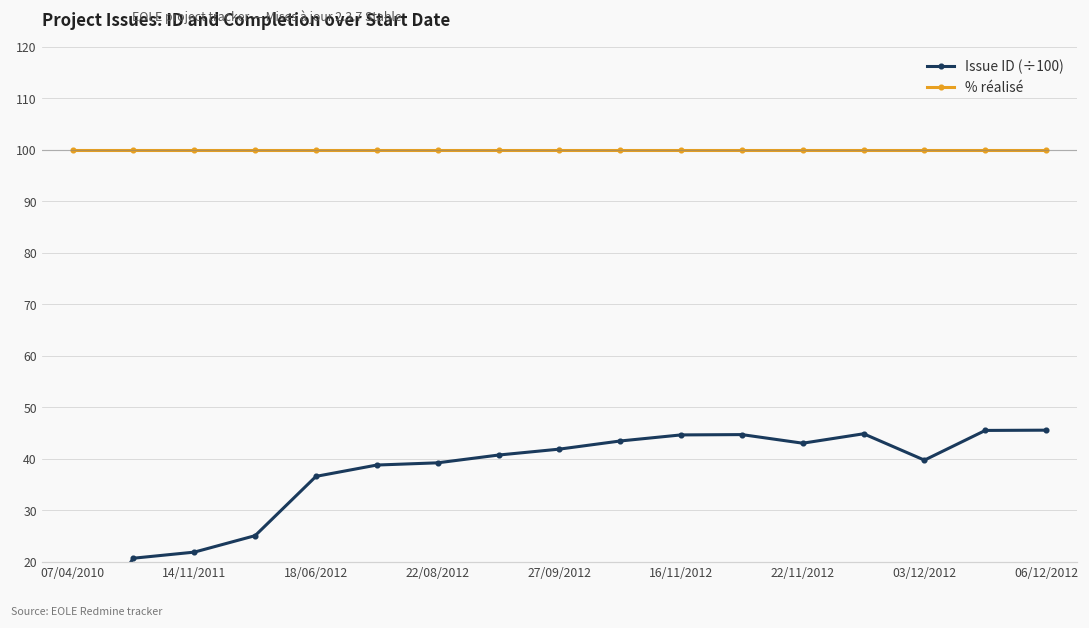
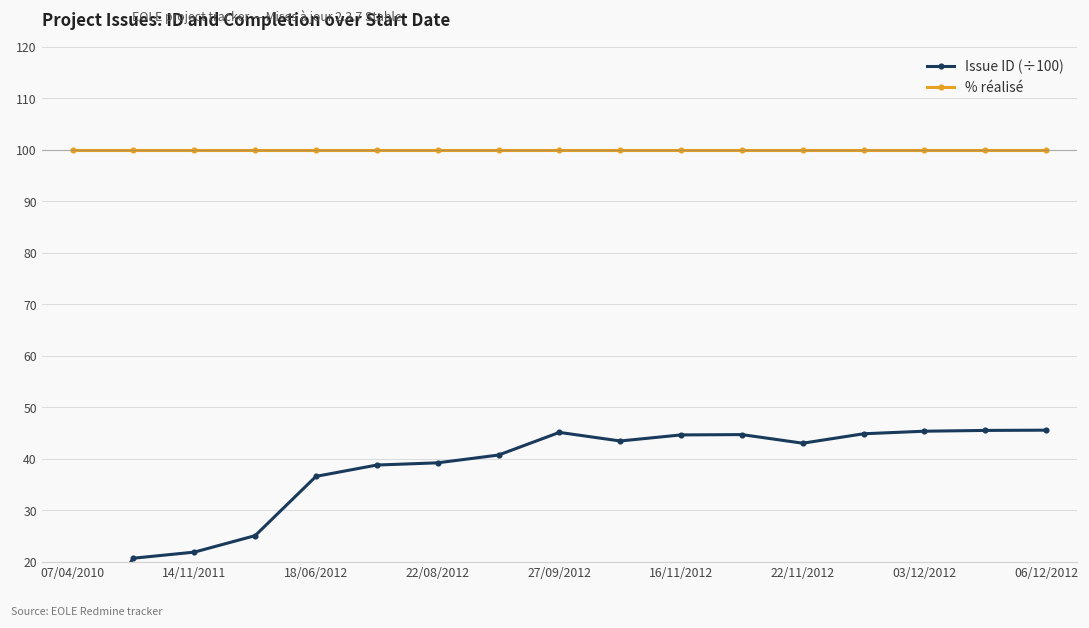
Issue ID (÷100), 27/09/2012: 42 -> 45
Issue ID (÷100), 03/12/2012: 40 -> 45
